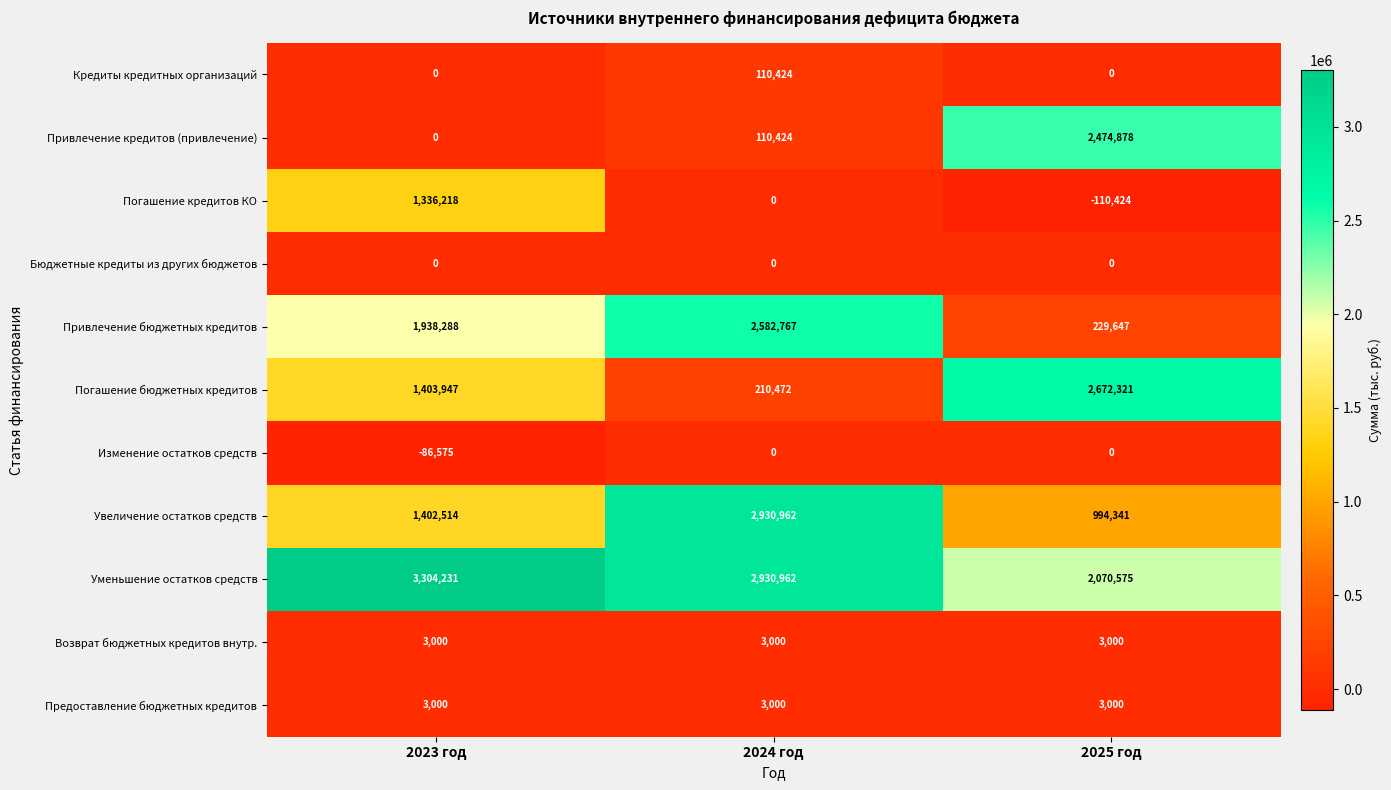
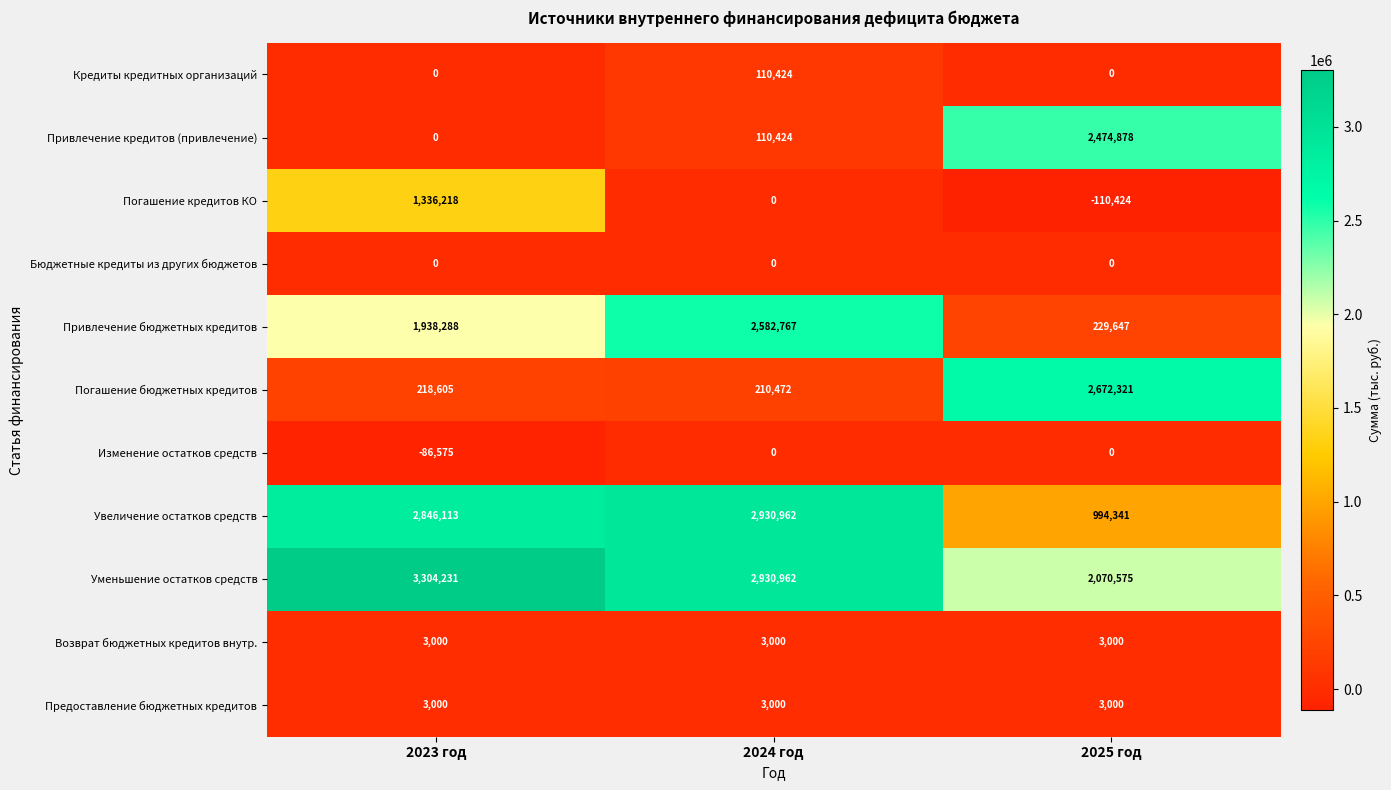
Погашение бюджетных кредитов, 2023 год: 1,403,947 -> 218,605
Увеличение остатков средств, 2023 год: 1,402,514 -> 2,846,113
